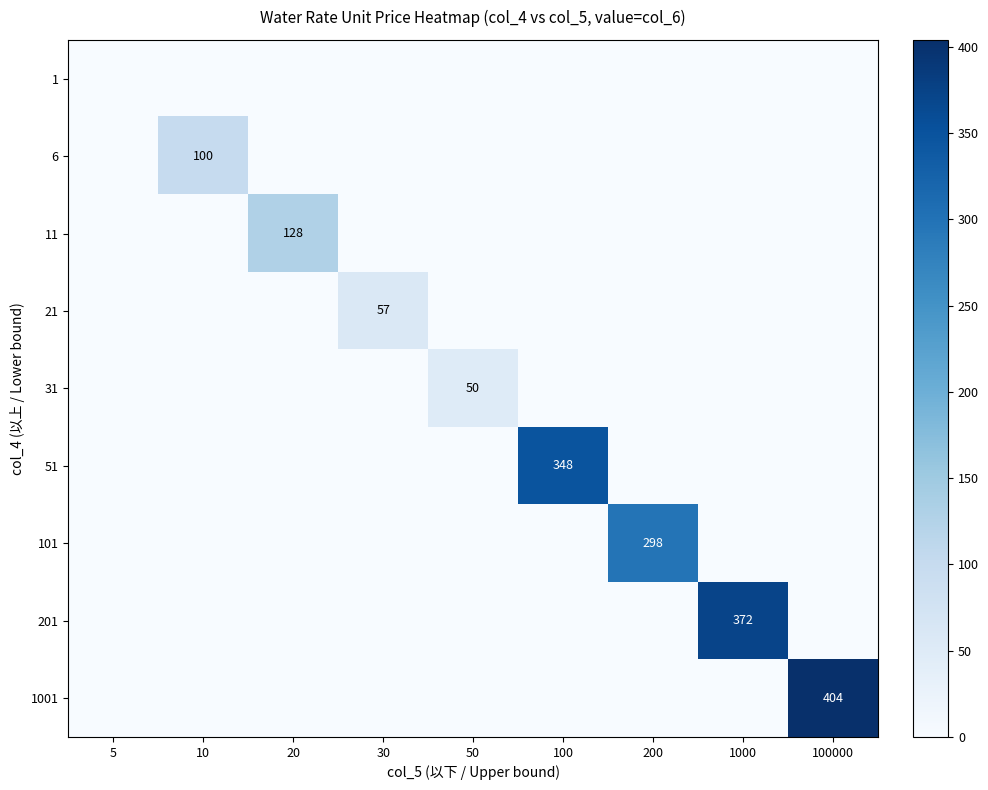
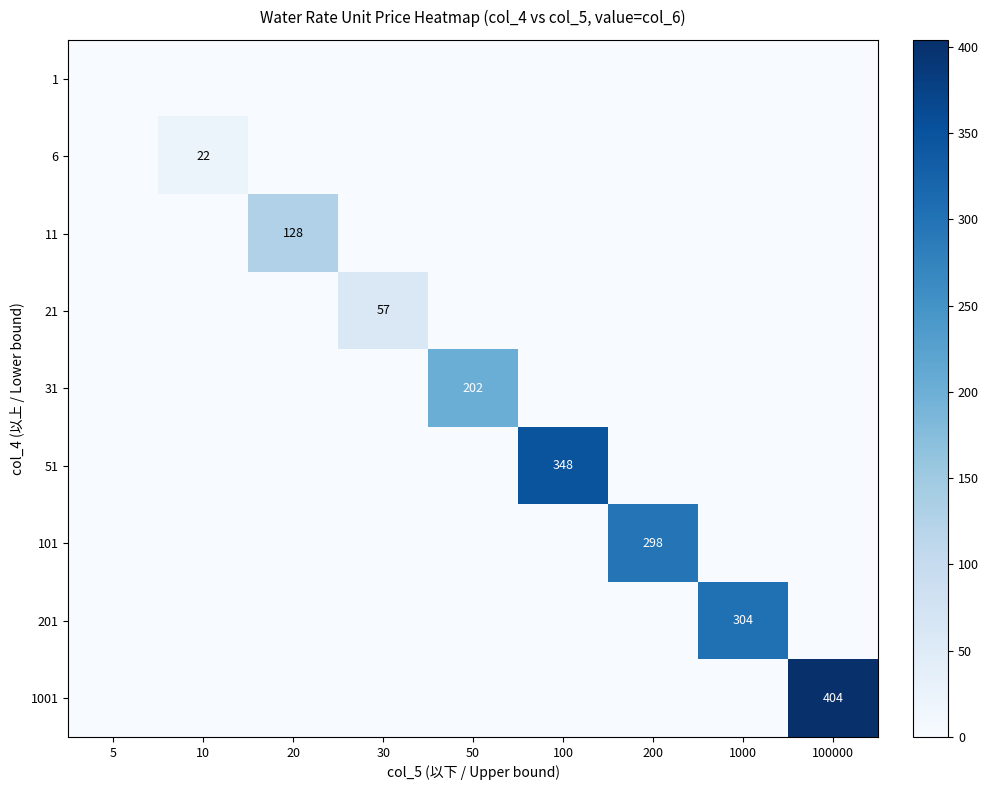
6, 10: 100 -> 22
31, 50: 50 -> 202
201, 1000: 372 -> 304
